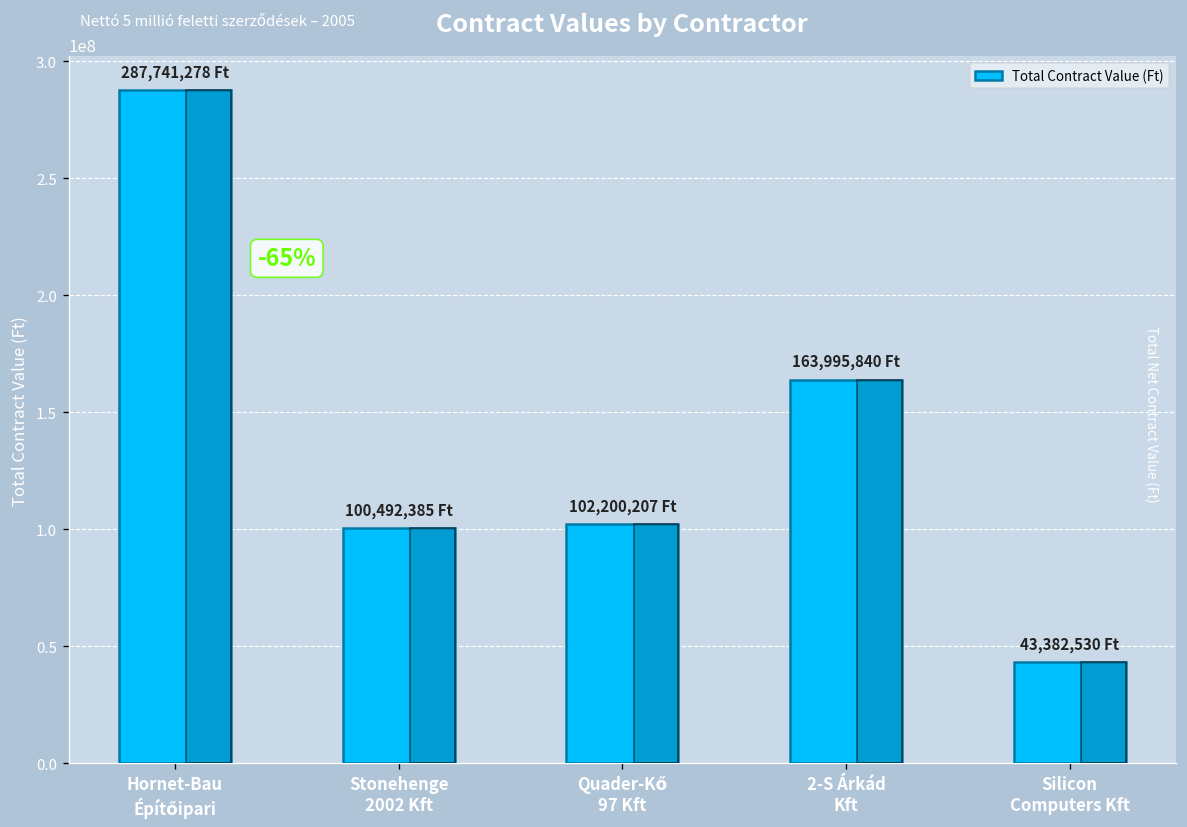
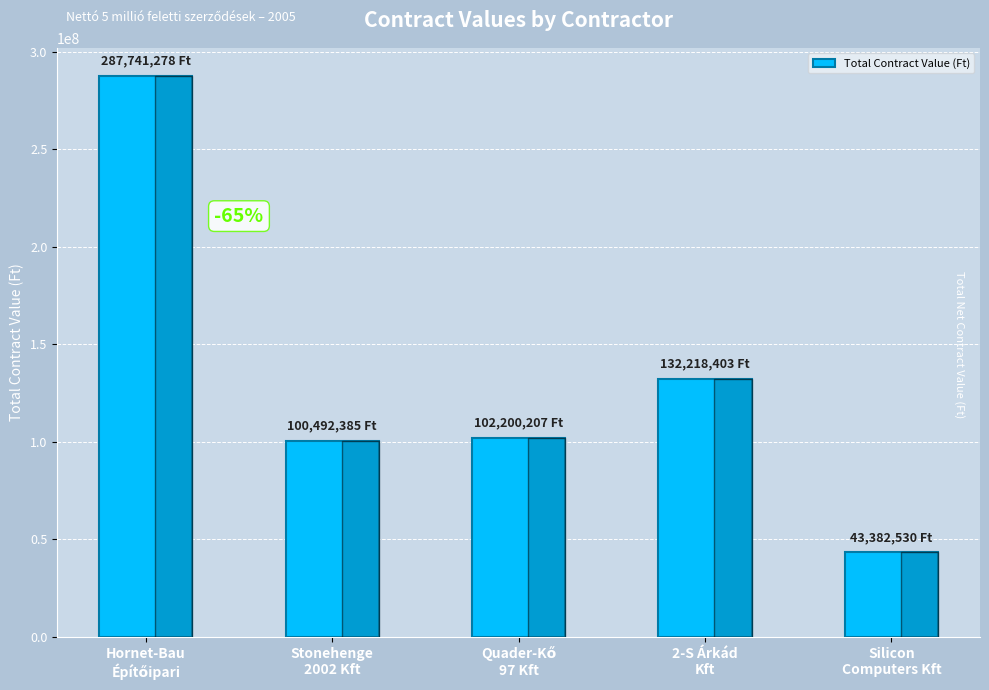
2-S Árkád Kft: 163,995,840 -> 132,218,403
